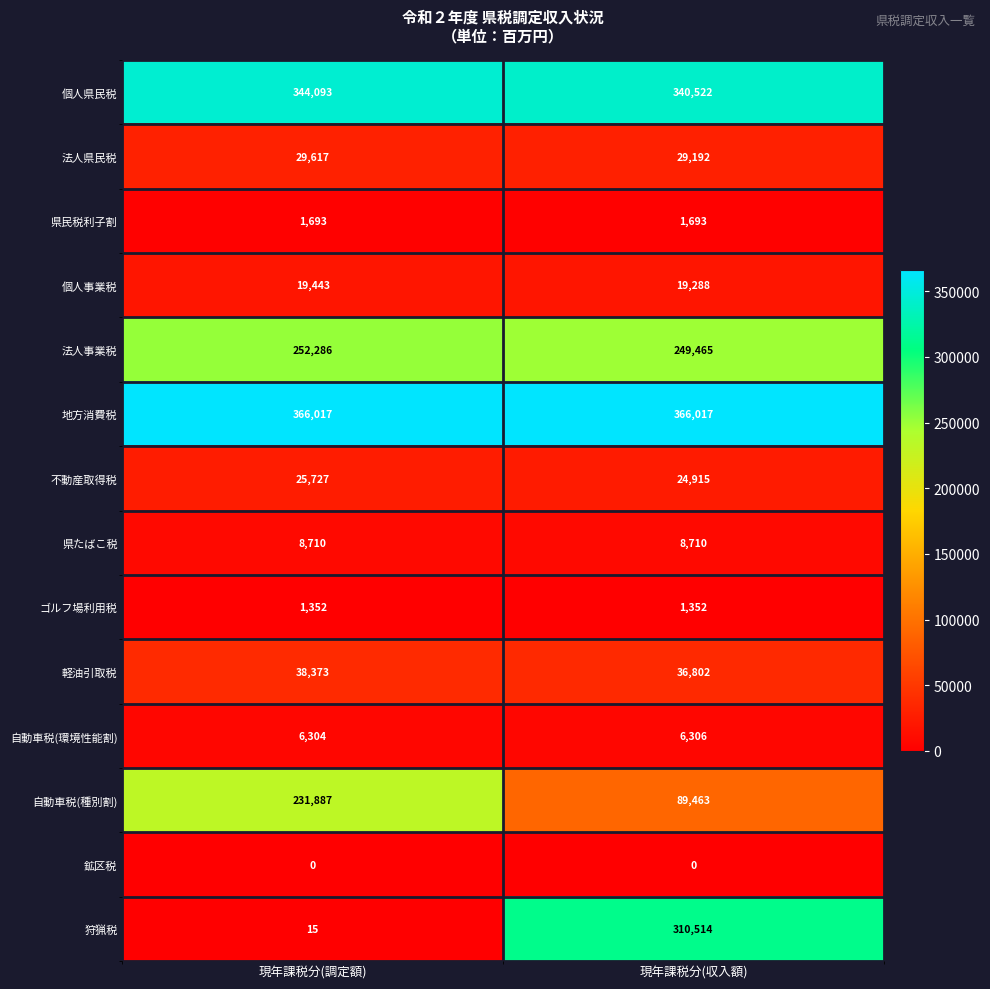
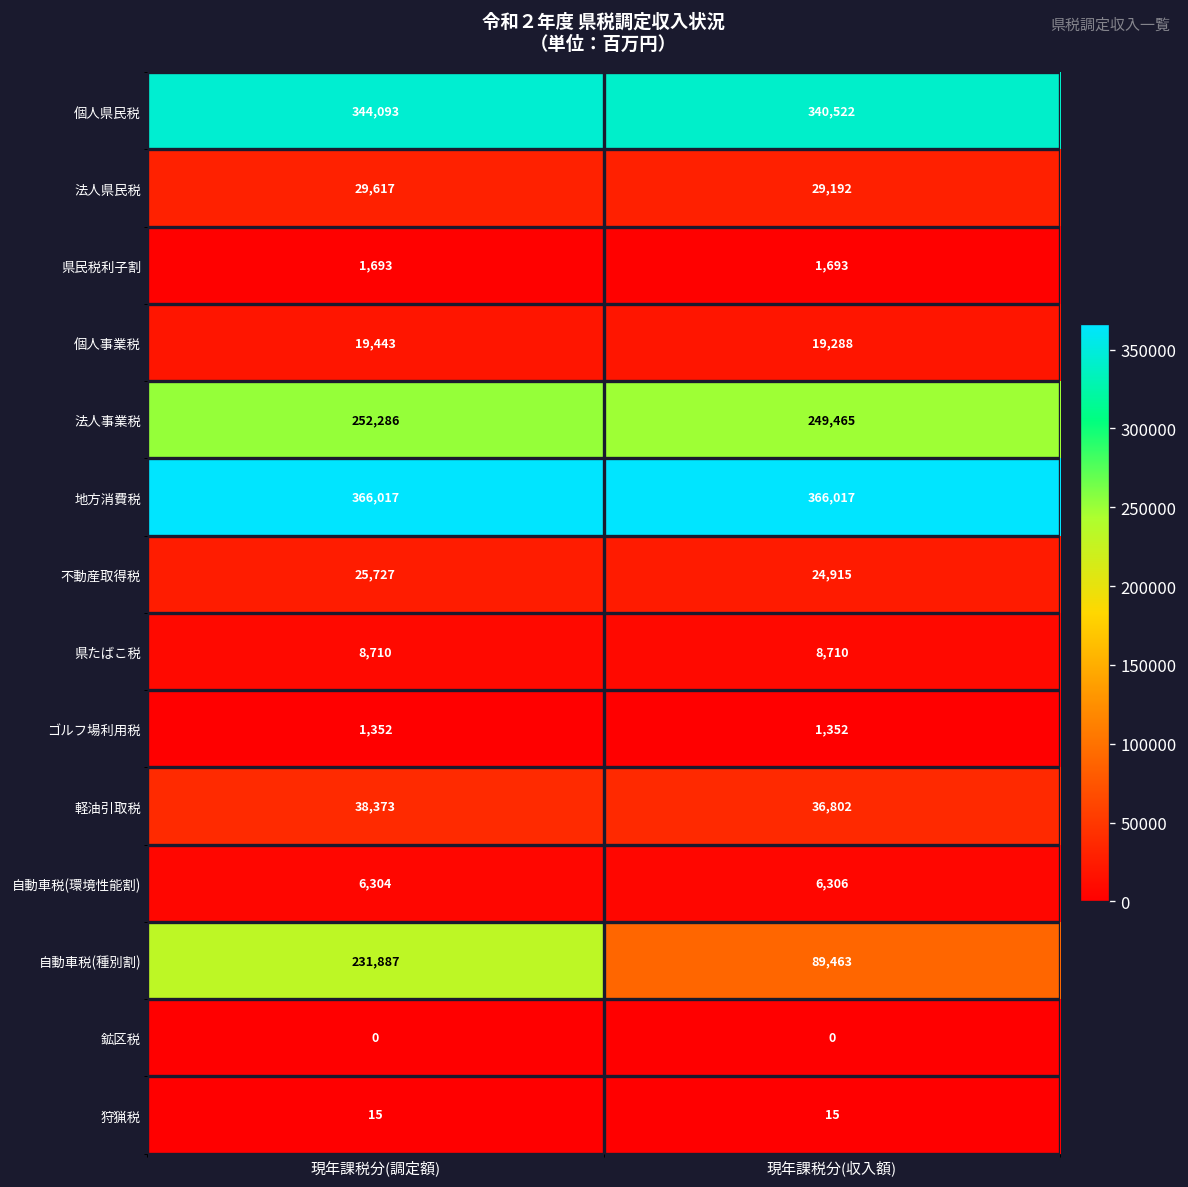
狩猟税, 現年課税分(収入額): 310,514 -> 15
